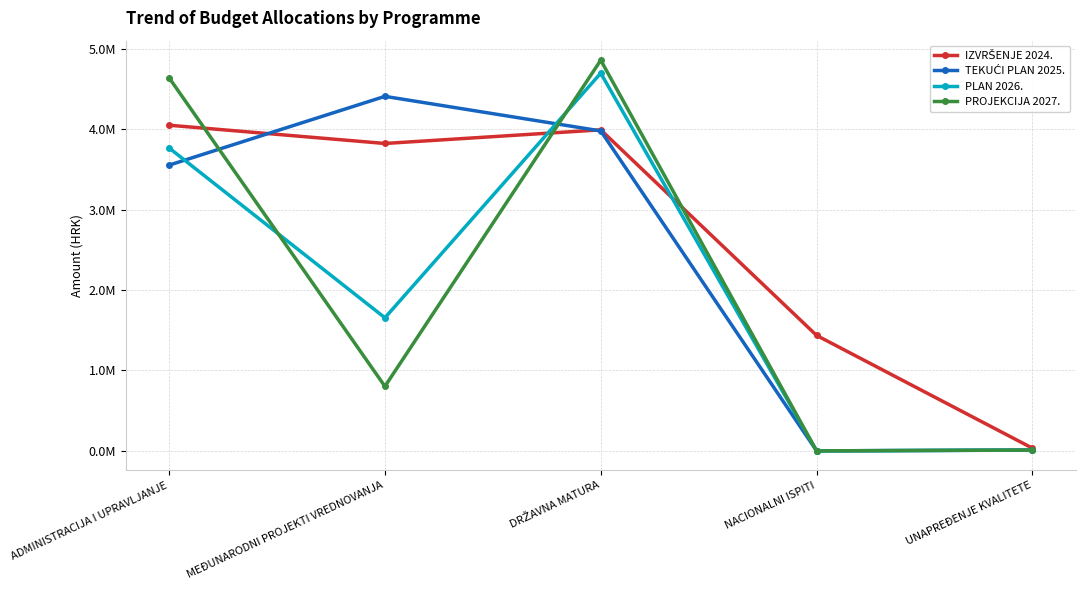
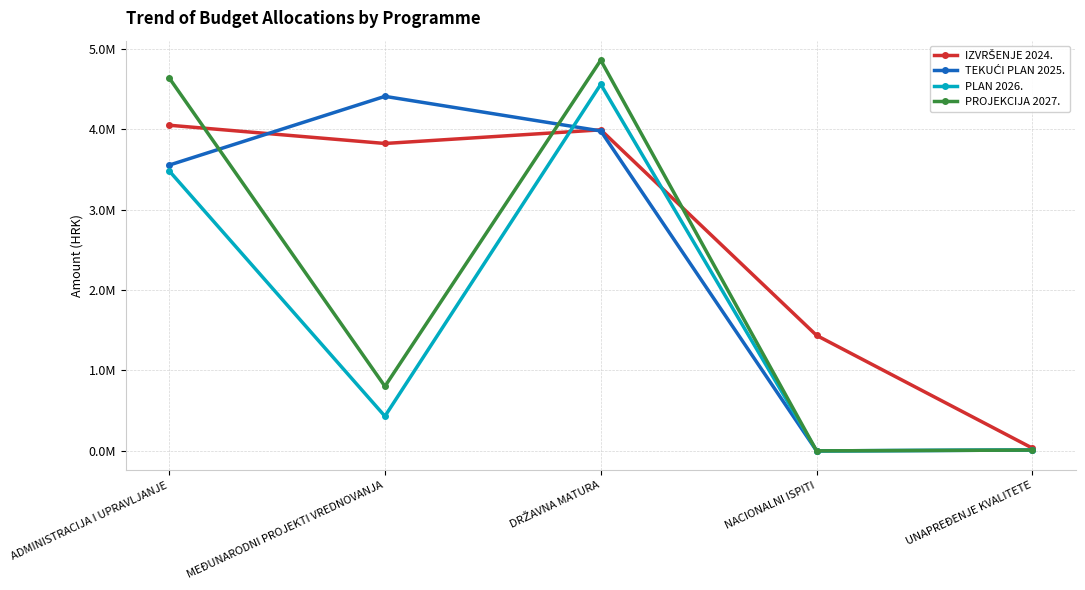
PLAN 2026., ADMINISTRACIJA I UPRAVLJANJE: 3800000 -> 3500000
PLAN 2026., MEĐUNARODNI PROJEKTI VREDNOVANJA: 1700000 -> 400000
PLAN 2026., DRŽAVNA MATURA: 4700000 -> 4600000
